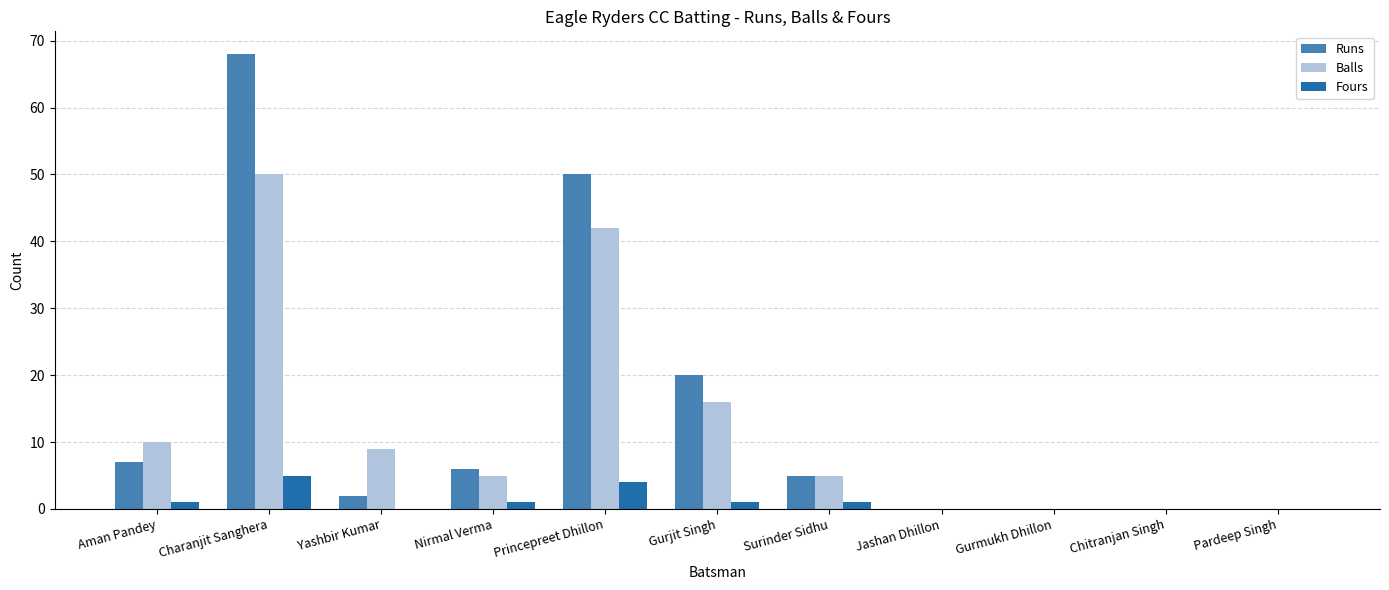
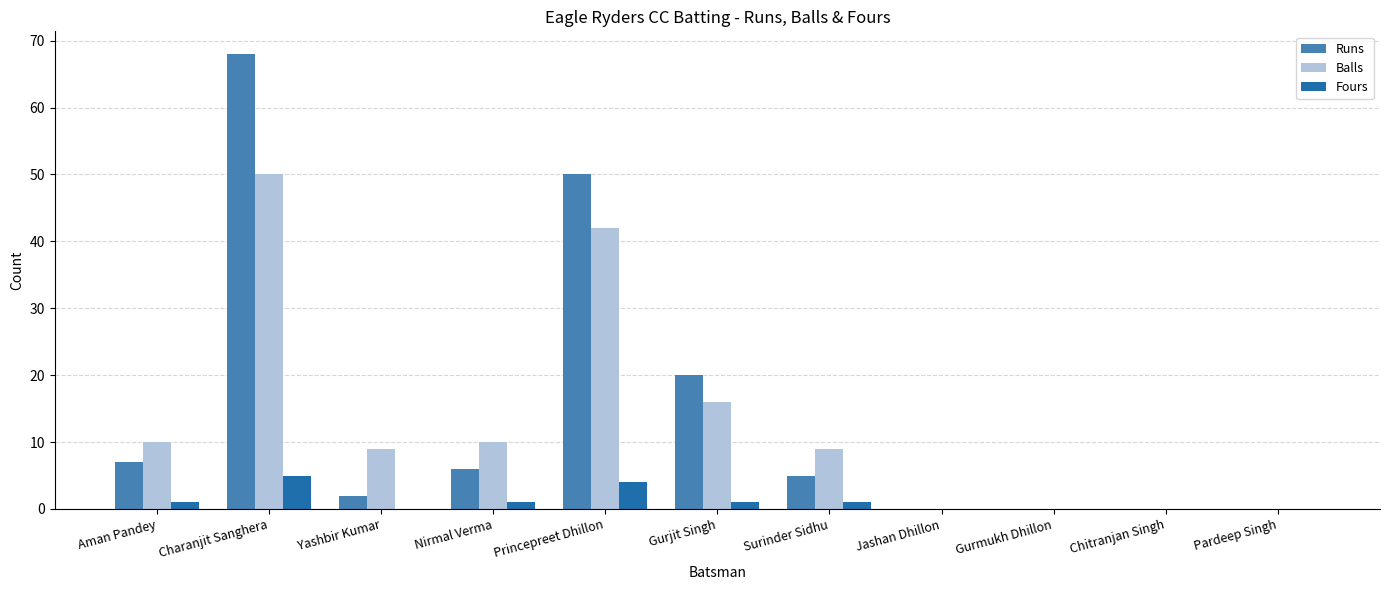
Balls, Nirmal Verma: 5 -> 10
Balls, Surinder Sidhu: 5 -> 9
